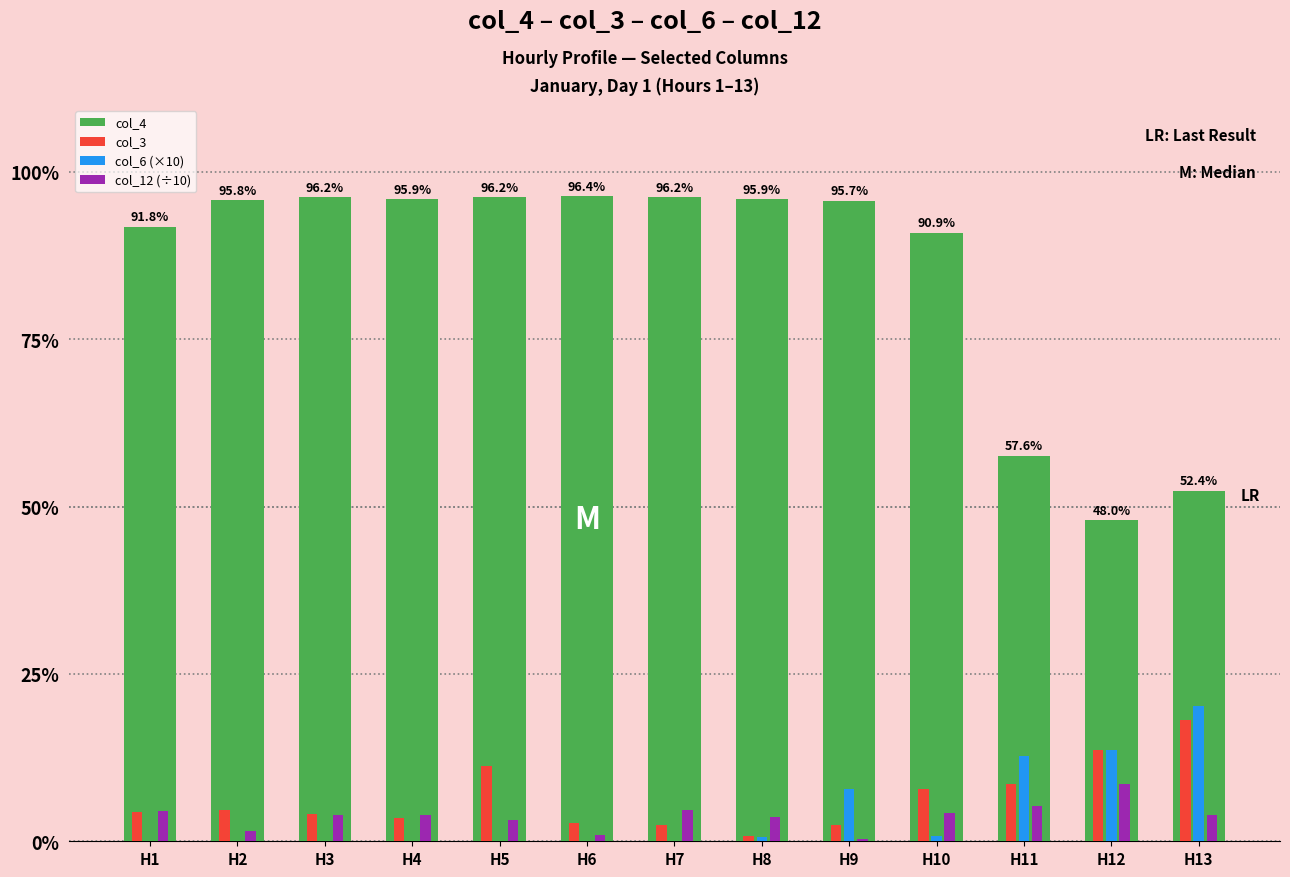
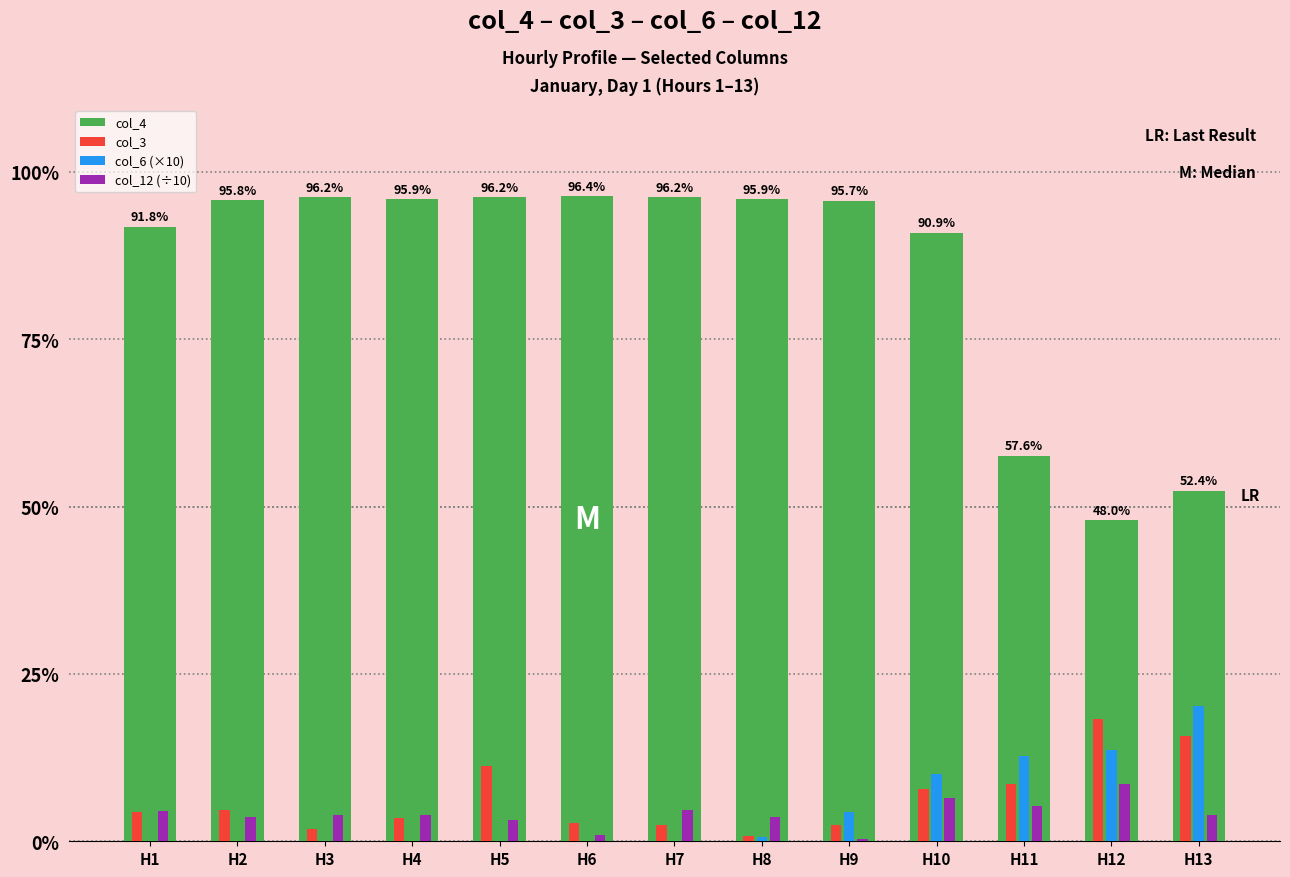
col_12 (÷10), H2: 2% -> 4%
col_3, H3: 4% -> 2%
col_6 (×10), H9: 8% -> 4%
col_6 (×10), H10: 1% -> 10%
col_12 (÷10), H10: 4% -> 6%
col_3, H12: 14% -> 18%
col_3, H13: 18% -> 16%
